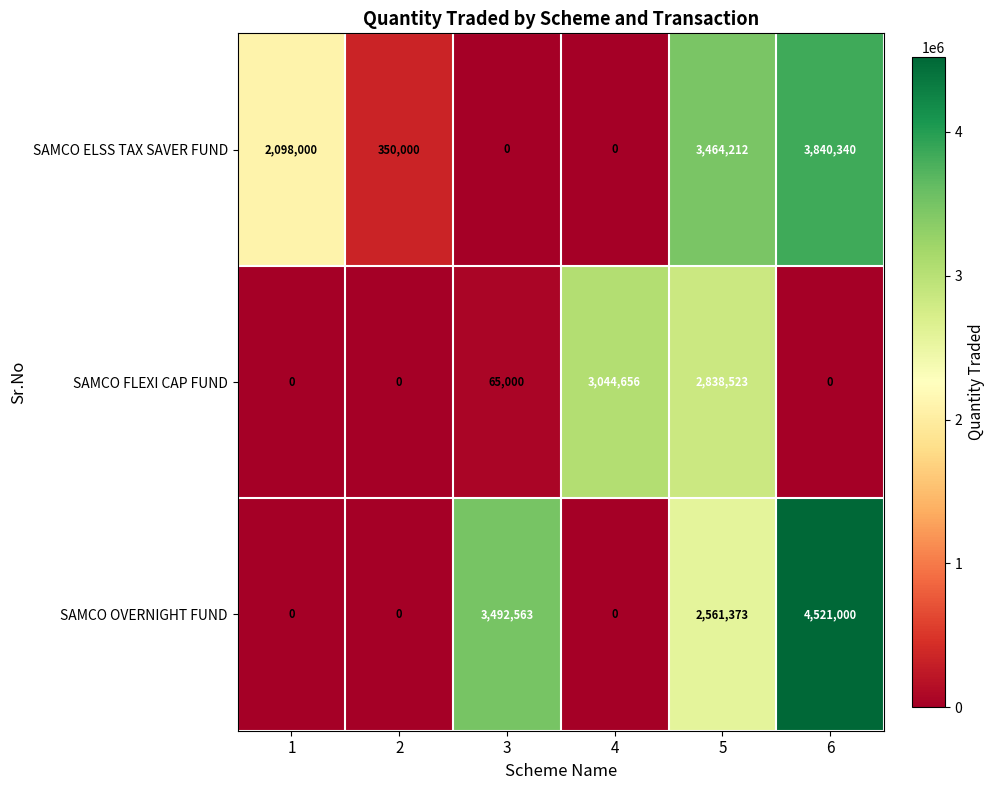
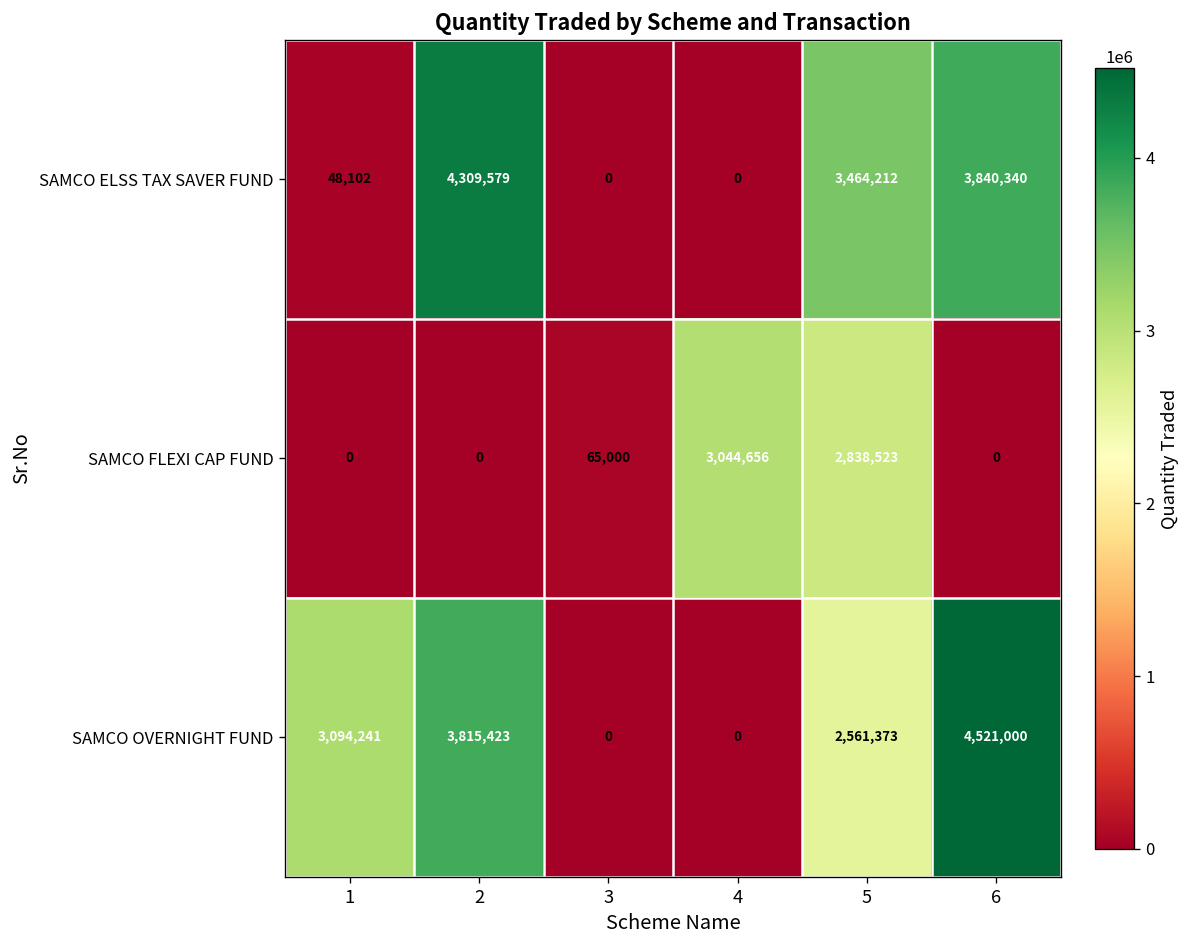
SAMCO ELSS TAX SAVER FUND, 1: 2,098,000 -> 48,102
SAMCO ELSS TAX SAVER FUND, 2: 350,000 -> 4,309,579
SAMCO OVERNIGHT FUND, 1: 0 -> 3,094,241
SAMCO OVERNIGHT FUND, 2: 0 -> 3,815,423
SAMCO OVERNIGHT FUND, 3: 3,492,563 -> 0
